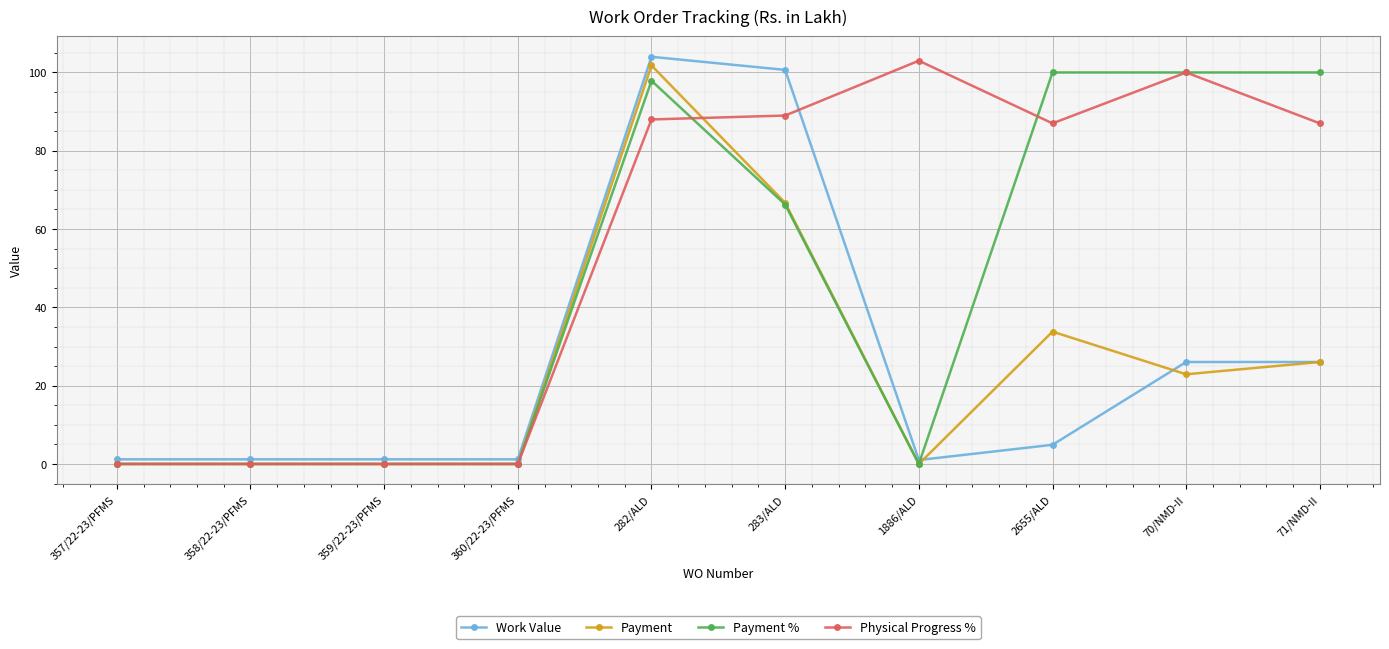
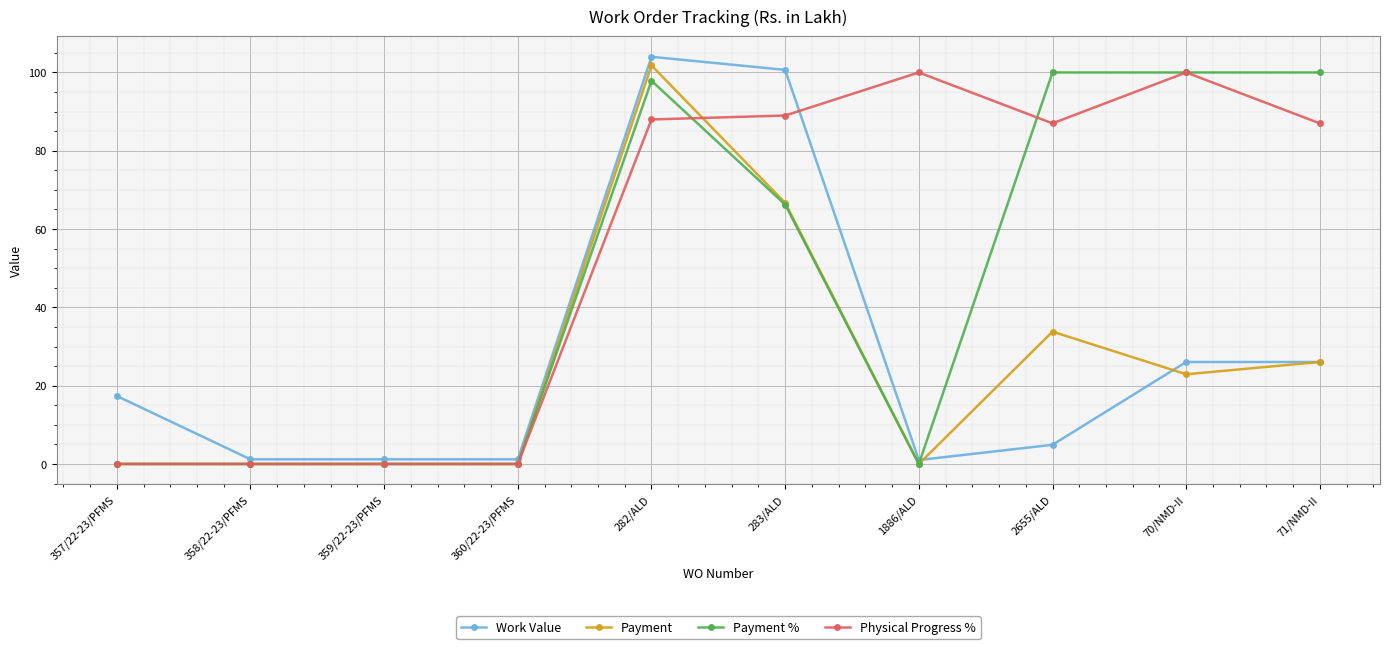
Work Value, 357/22-23/PFMS: 1 -> 17
Physical Progress %, 1886/ALD: 103 -> 100
